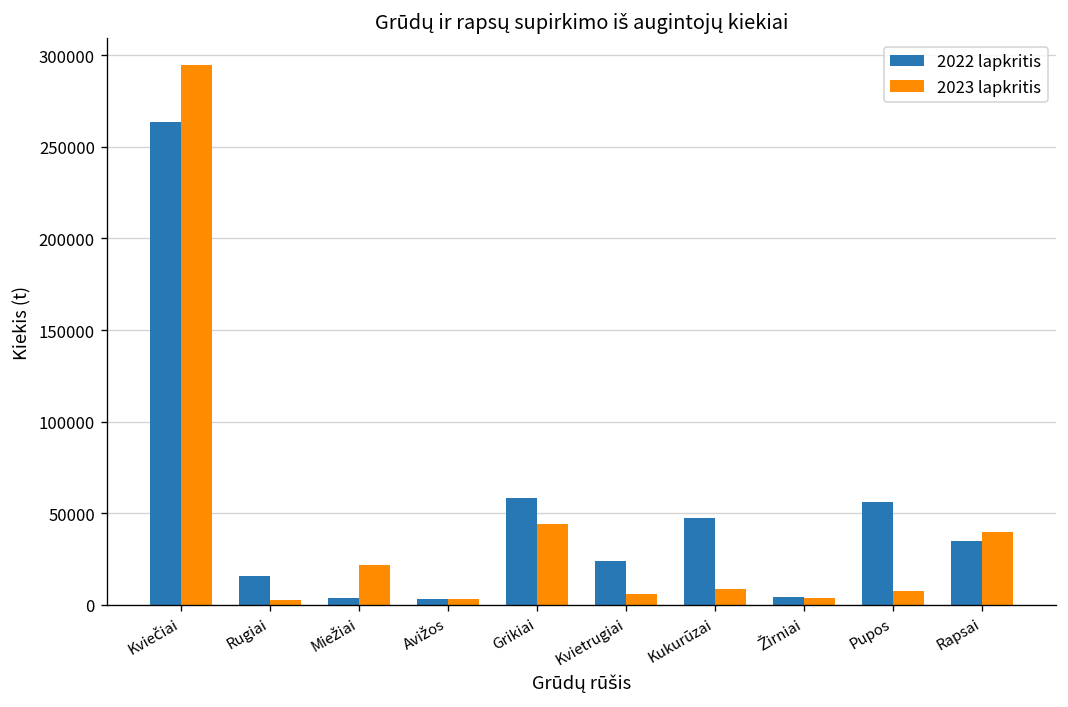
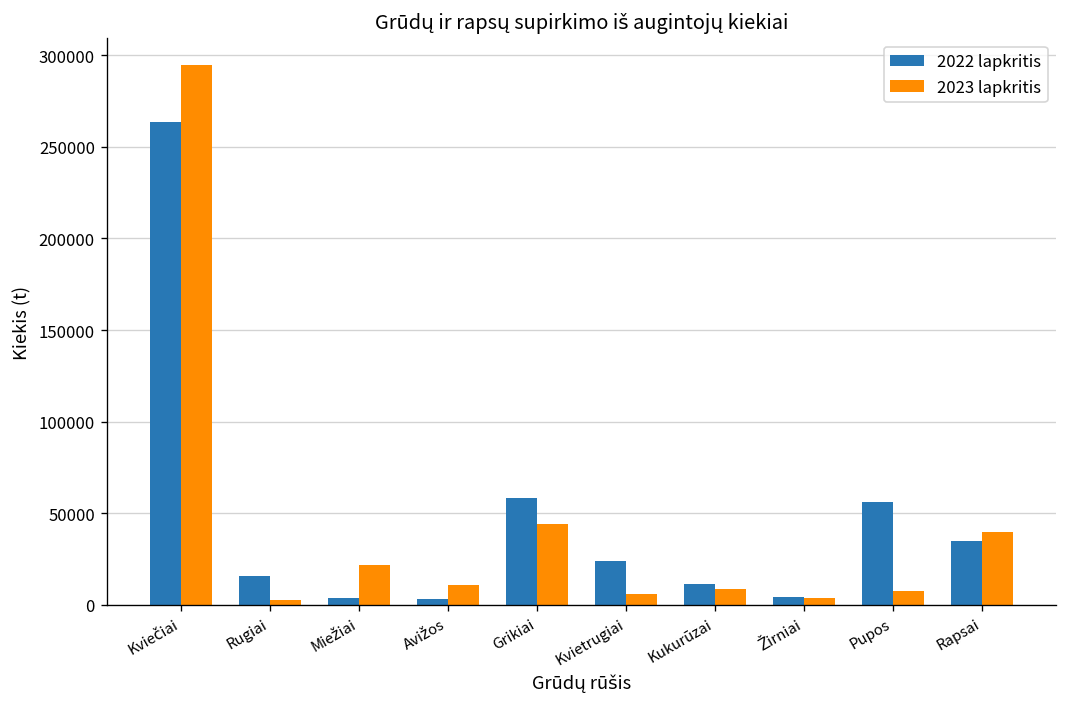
2023 lapkritis, Avižos: 3000 -> 11000
2022 lapkritis, Kukurūzai: 47000 -> 12000
